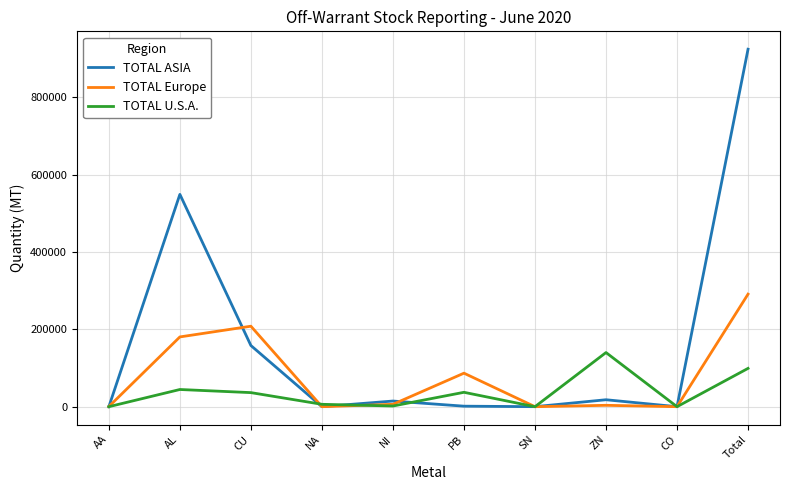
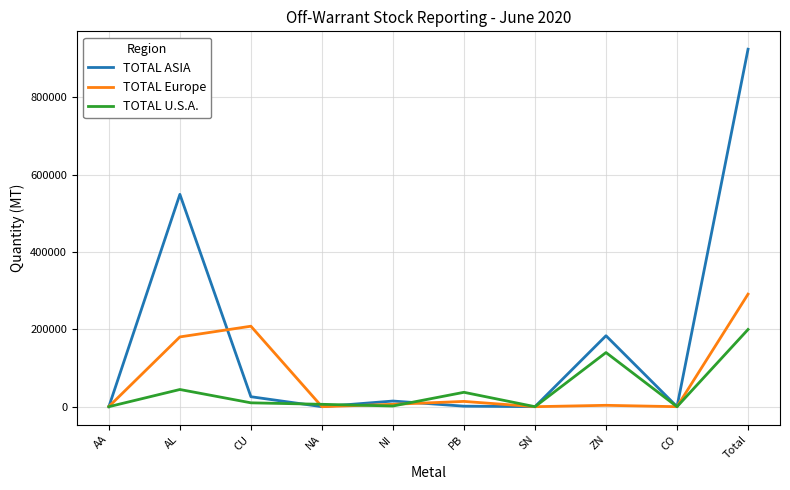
TOTAL ASIA, CU: 160000 -> 30000
TOTAL U.S.A., CU: 40000 -> 10000
TOTAL Europe, PB: 90000 -> 10000
TOTAL ASIA, ZN: 20000 -> 180000
TOTAL U.S.A., Total: 100000 -> 200000
